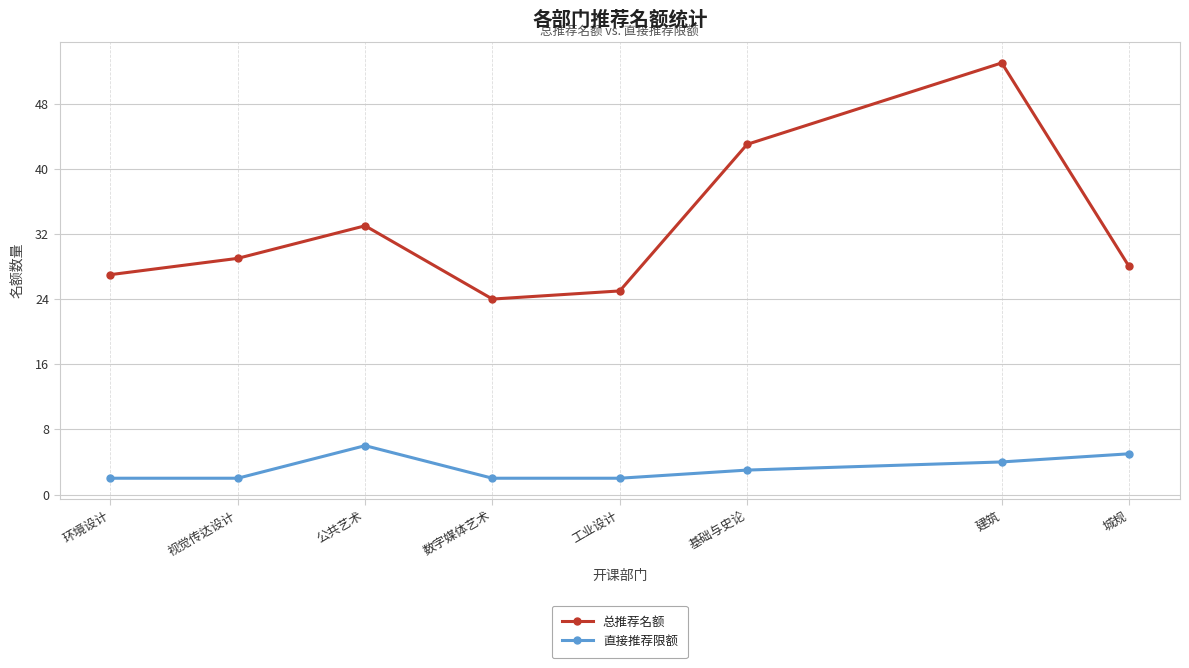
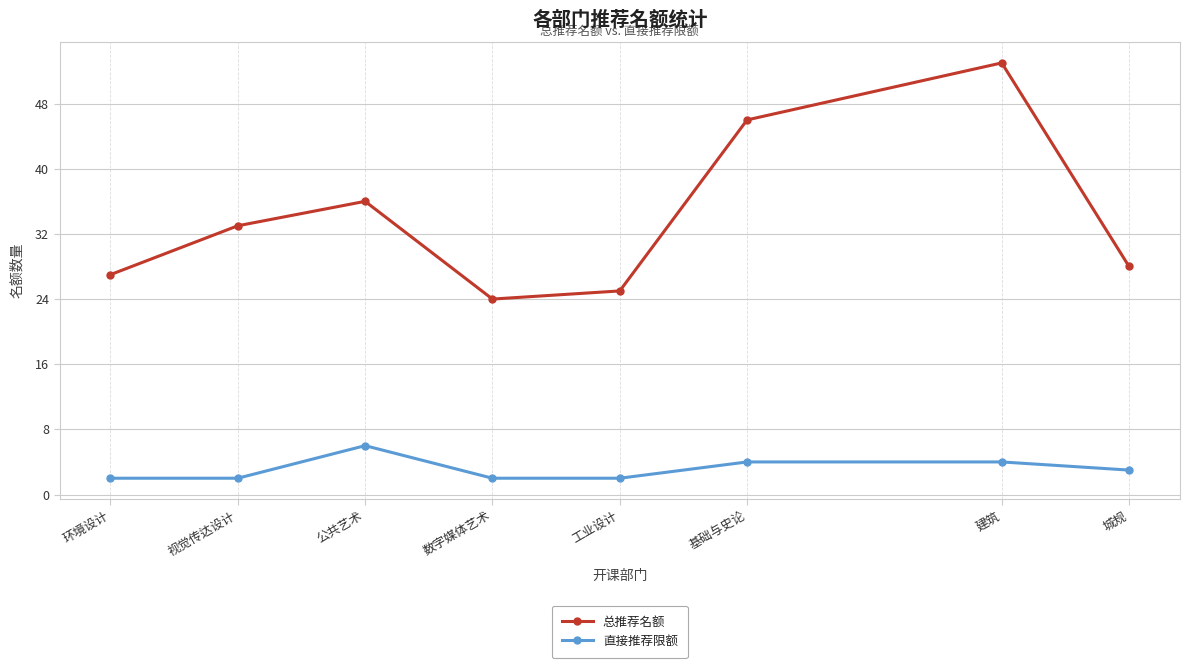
总推荐名额, 视觉传达设计: 29 -> 33
总推荐名额, 公共艺术: 33 -> 36
总推荐名额, 基础与史论: 43 -> 46
直接推荐限额, 基础与史论: 3 -> 4
直接推荐限额, 城规: 5 -> 3
